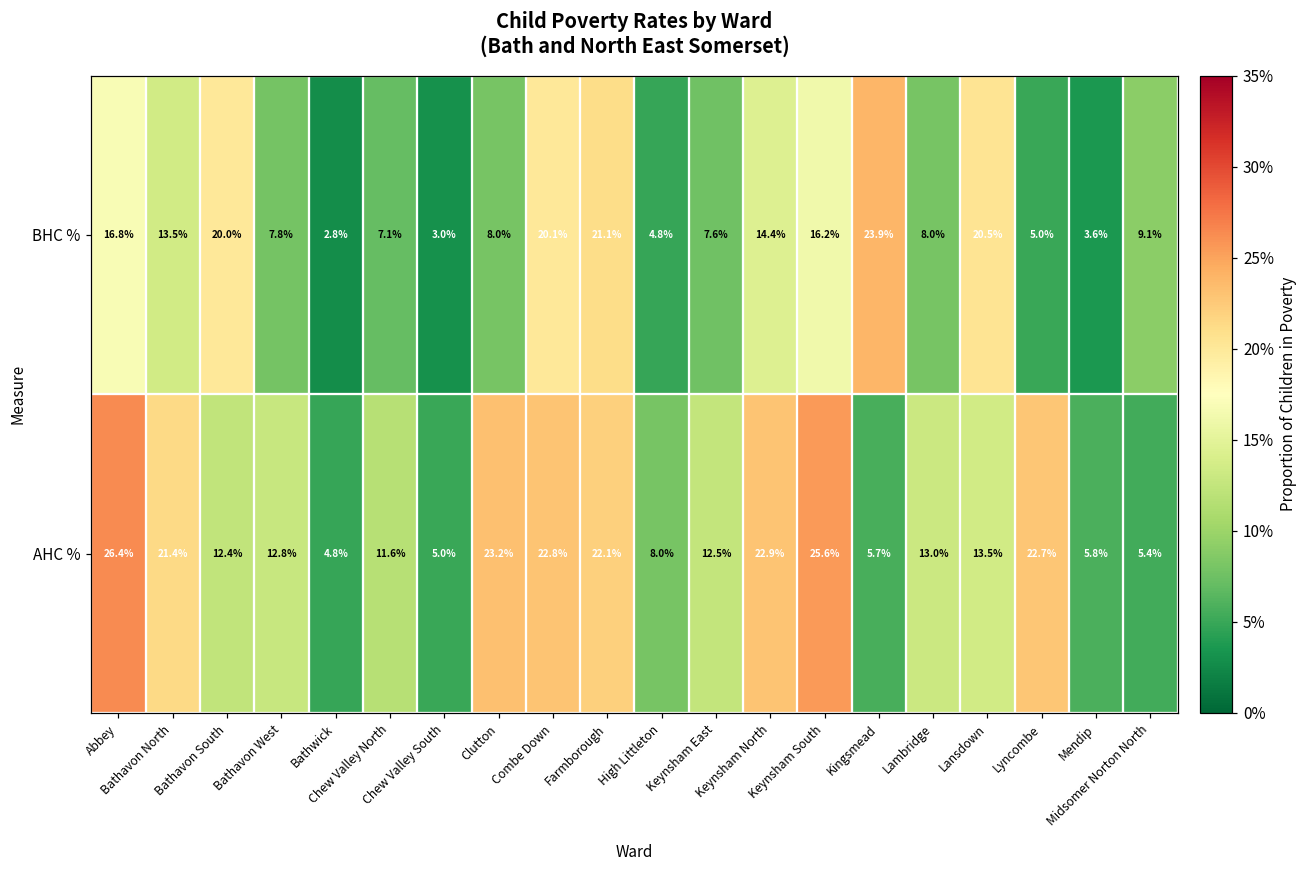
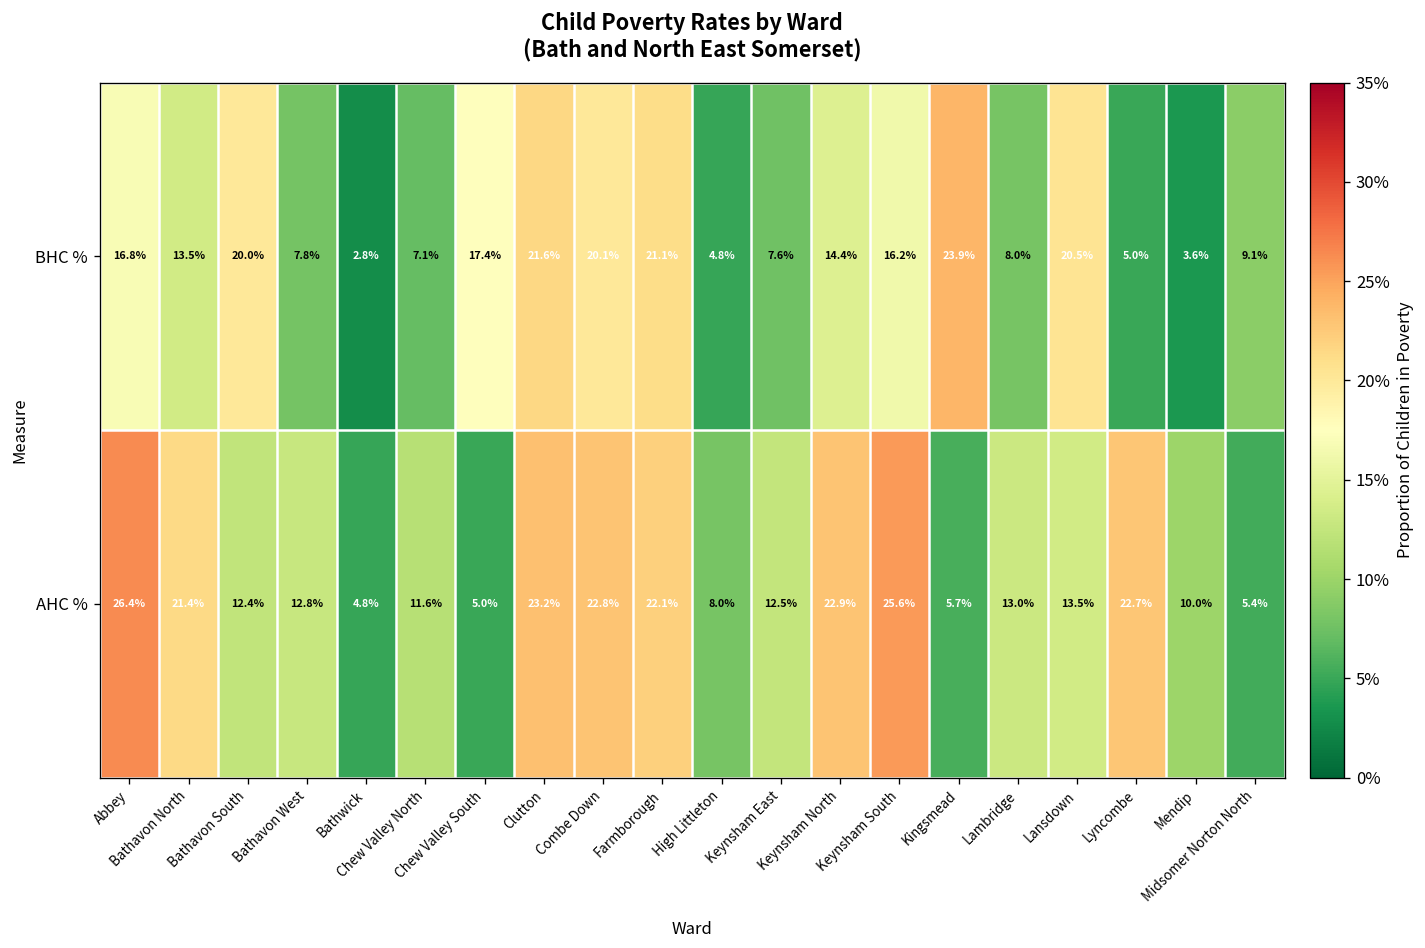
BHC %, Chew Valley South: 3.0% -> 17.4%
BHC %, Clutton: 8.0% -> 21.6%
AHC %, Mendip: 5.8% -> 10.0%
